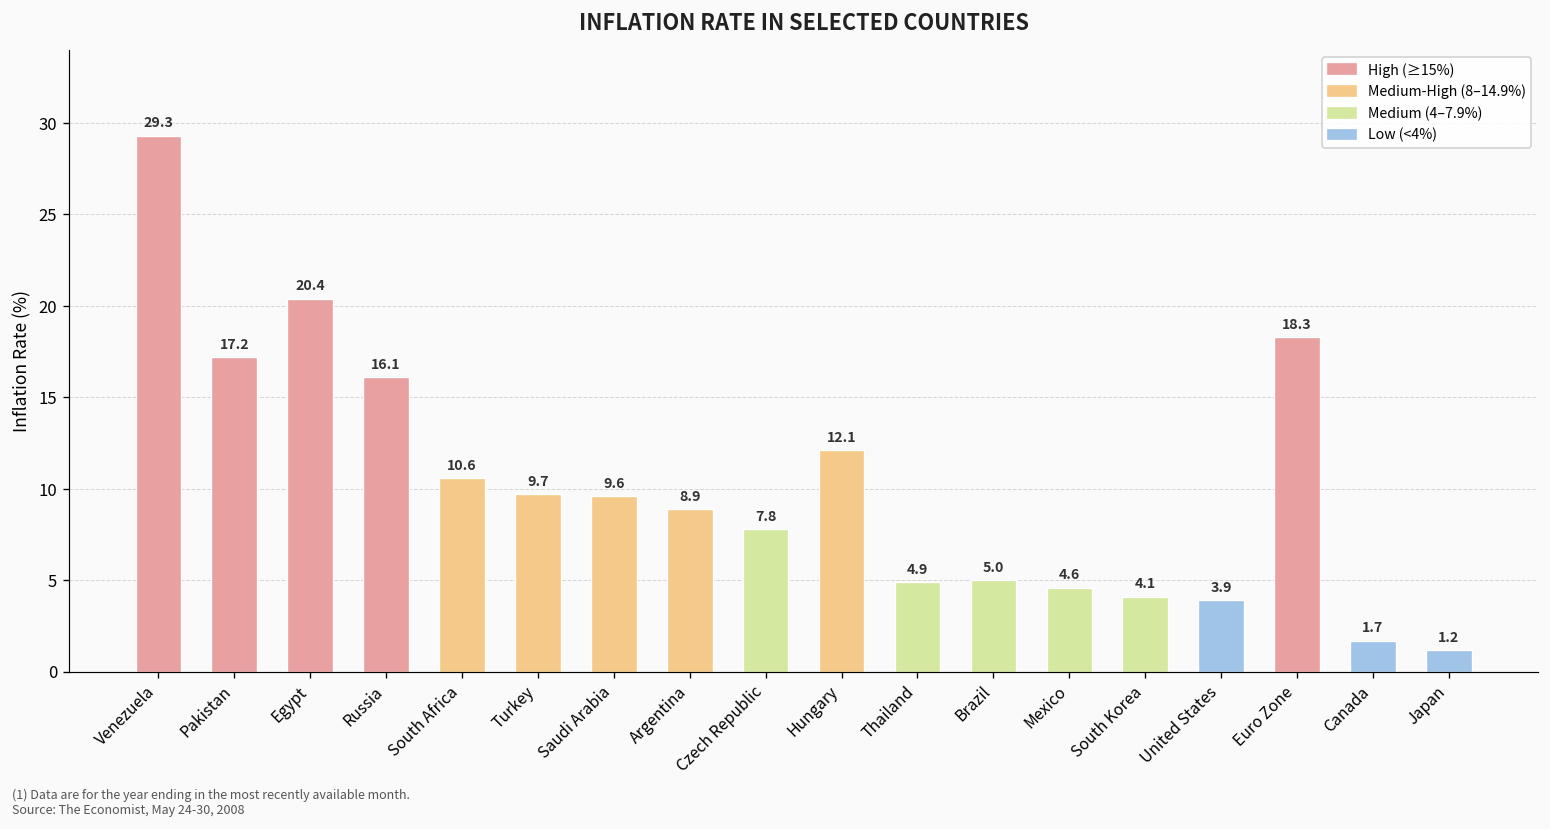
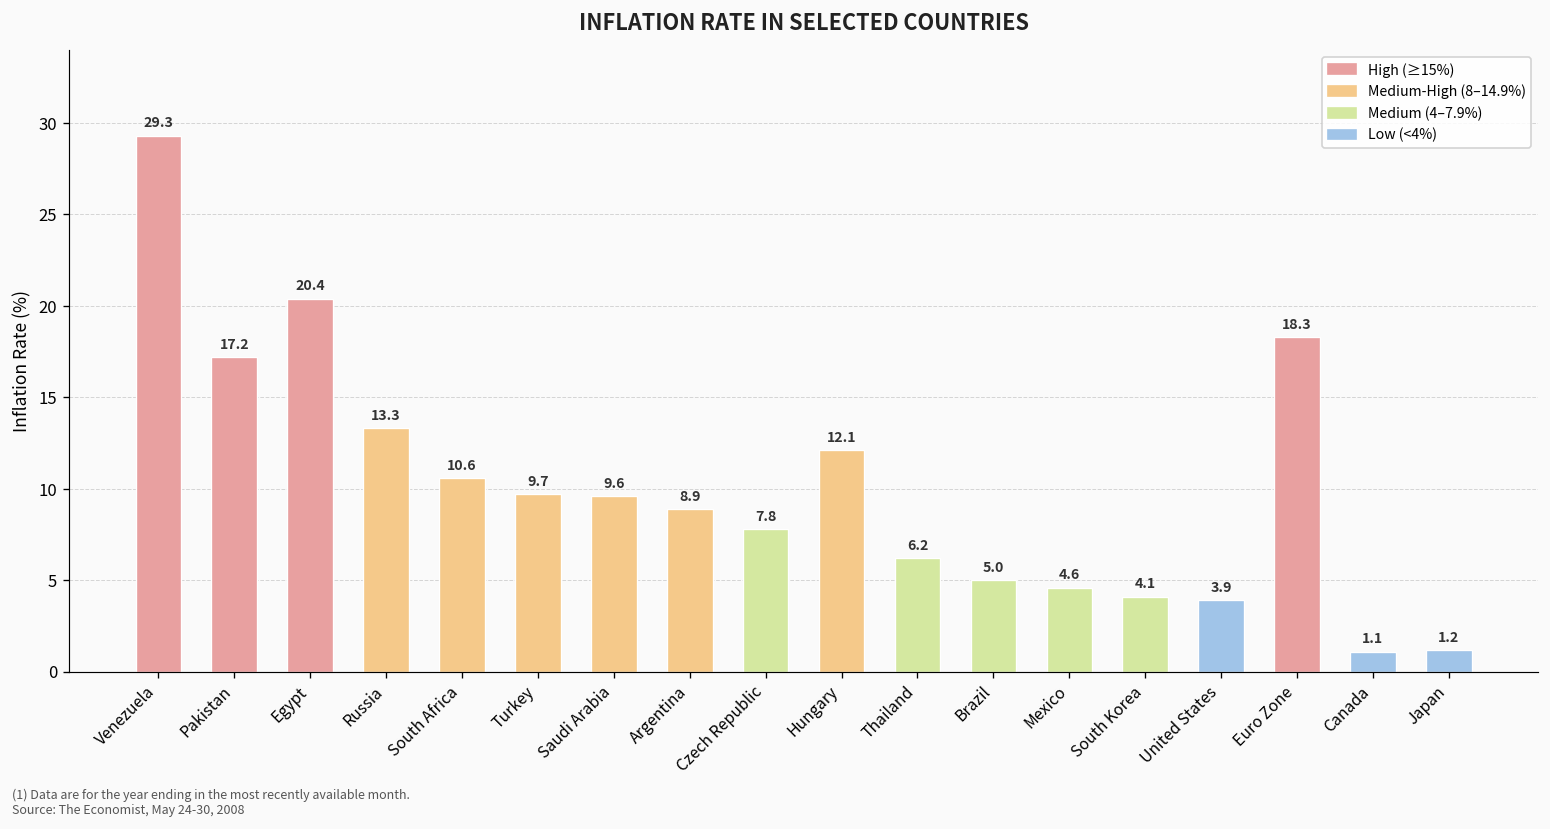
Russia: 16.1 -> 13.3
Thailand: 4.9 -> 6.2
Canada: 1.7 -> 1.1
